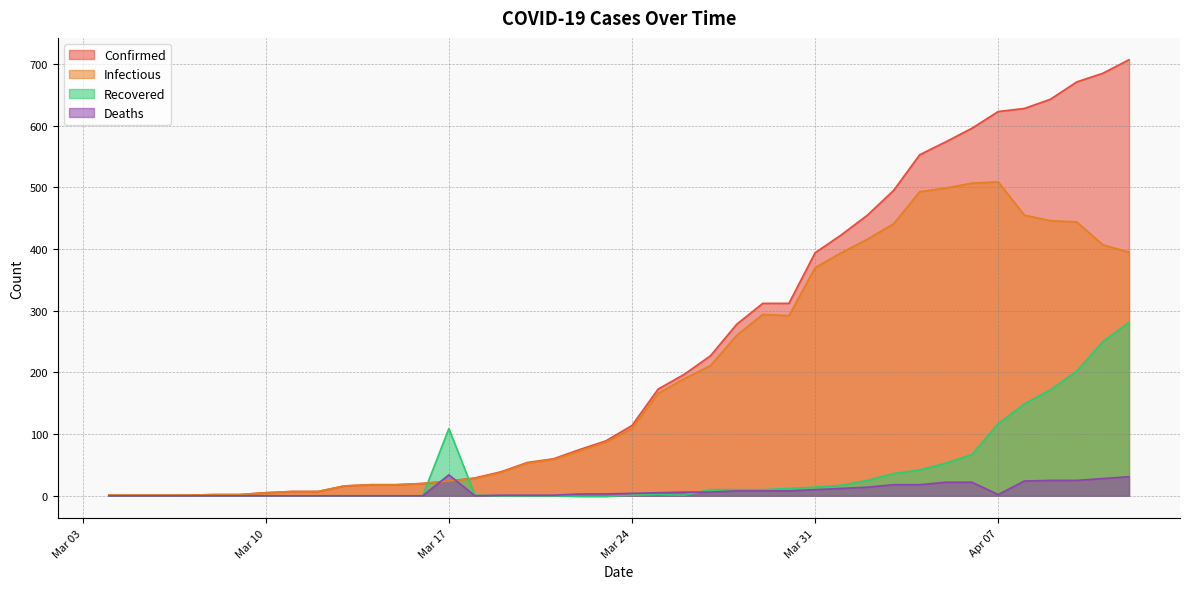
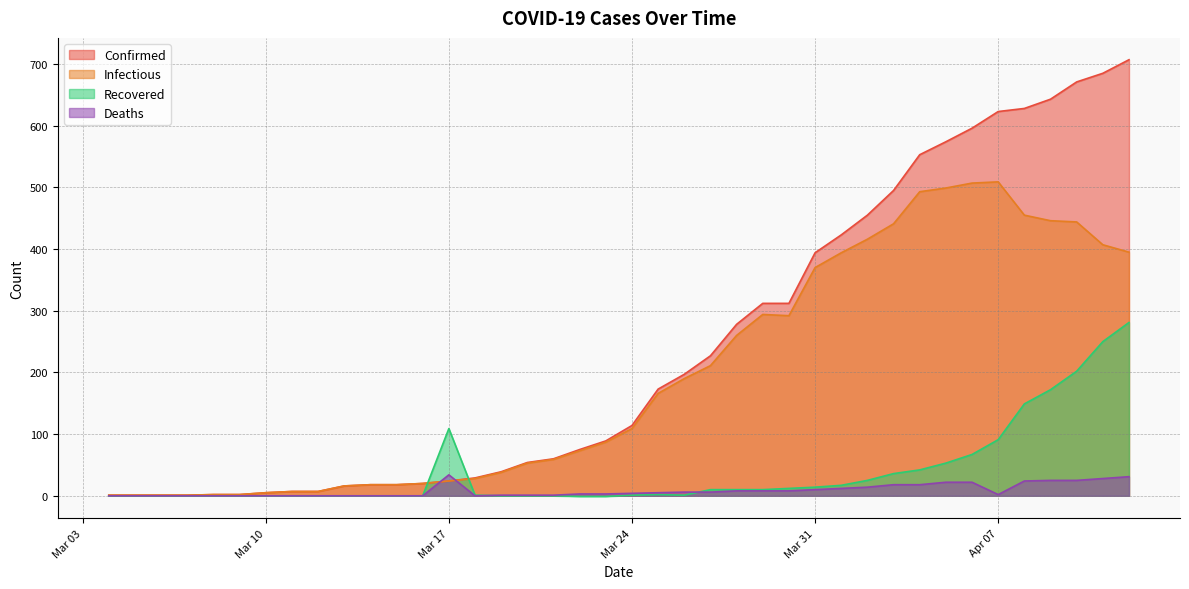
Recovered, Apr 07: 120 -> 90
